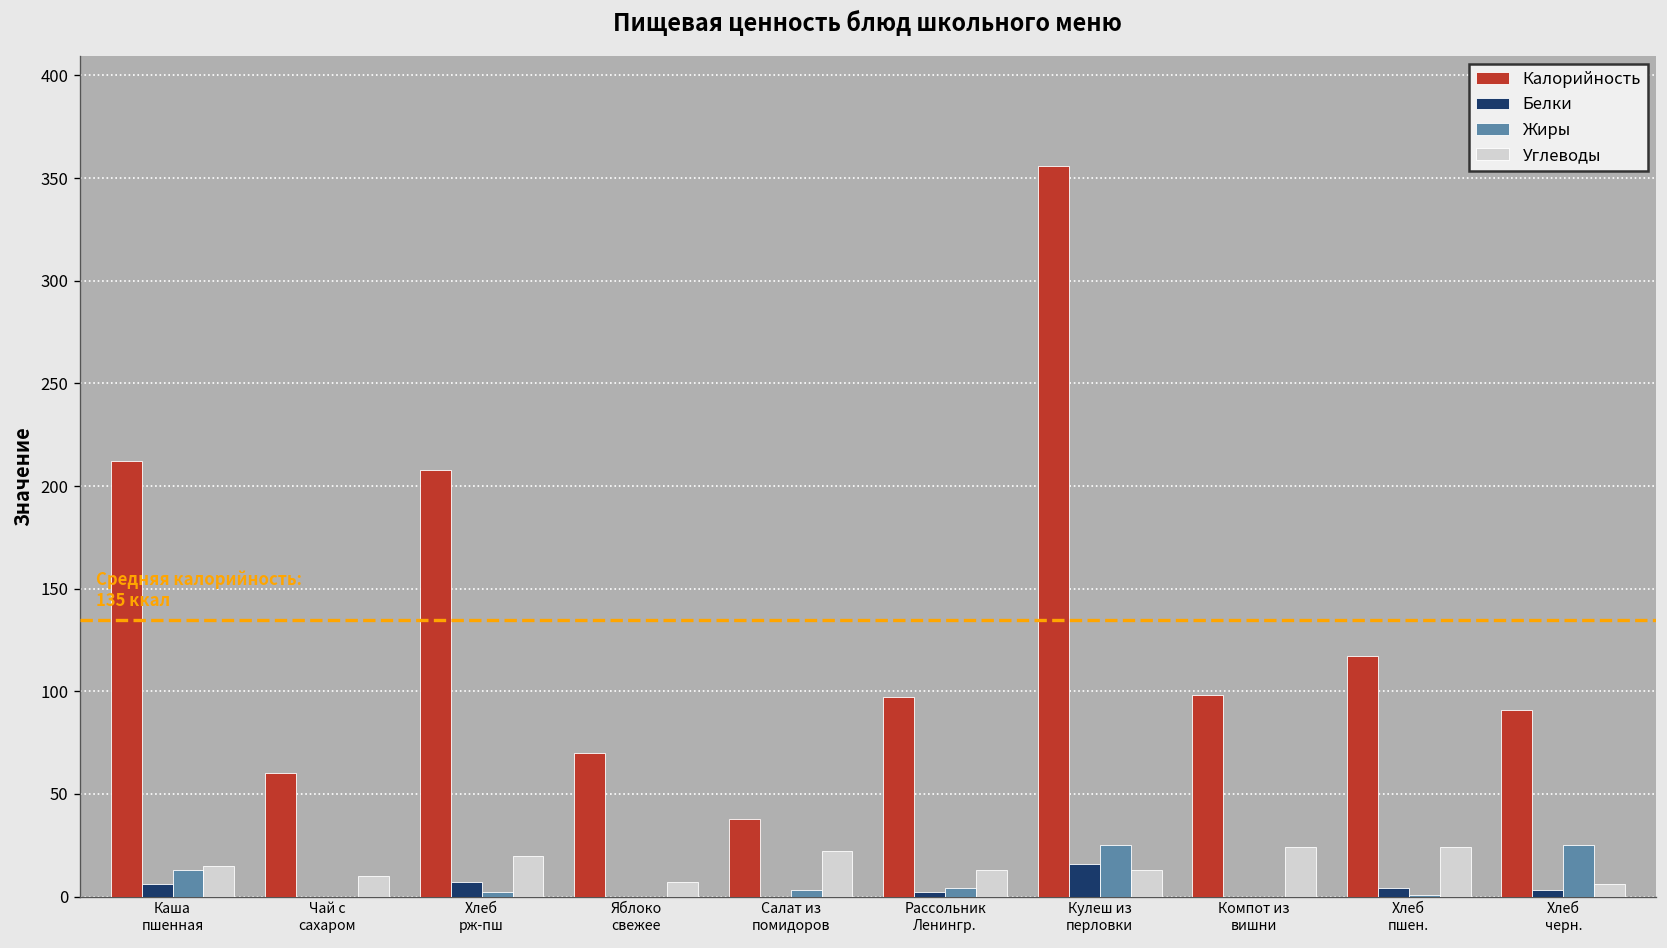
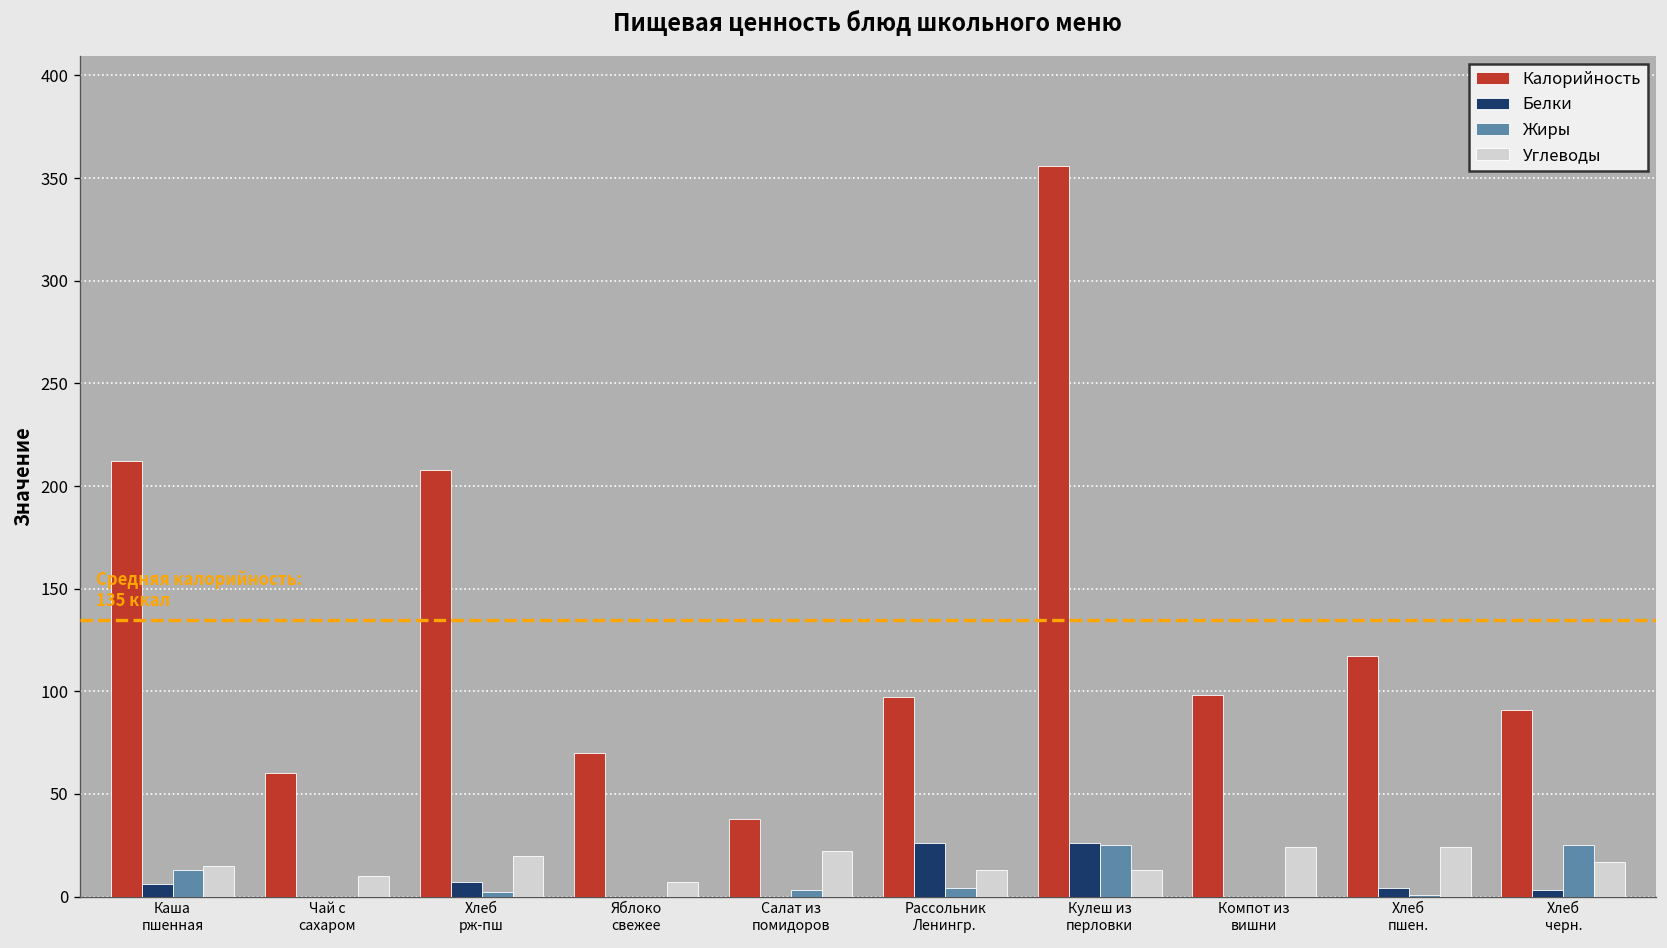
Белки, Рассольник Ленингр.: 2 -> 26
Белки, Кулеш из перловки: 16 -> 26
Углеводы, Хлеб черн.: 6 -> 17
